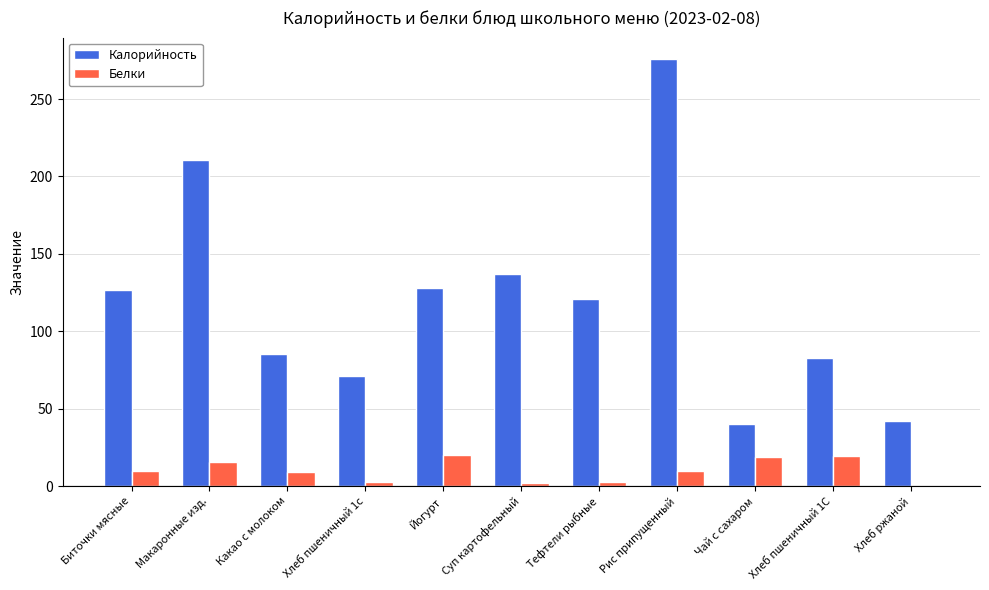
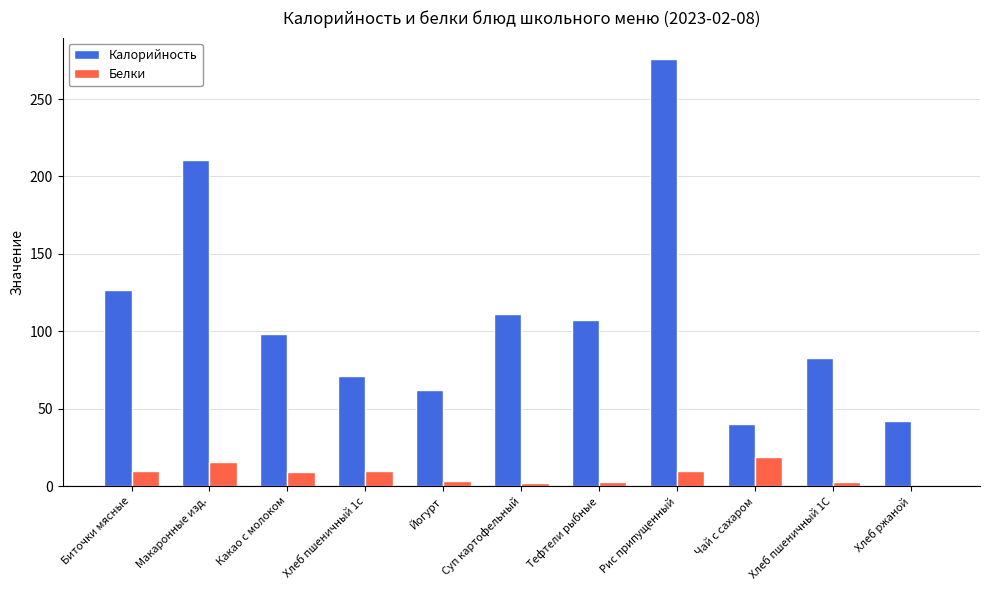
Калорийность, Какао с молоком: 85 -> 98
Белки, Хлеб пшеничный 1с: 2 -> 9
Калорийность, Йогурт: 128 -> 62
Белки, Йогурт: 20 -> 3
Калорийность, Суп картофельный: 137 -> 111
Калорийность, Тефтели рыбные: 121 -> 107
Белки, Хлеб пшеничный 1С: 20 -> 2
